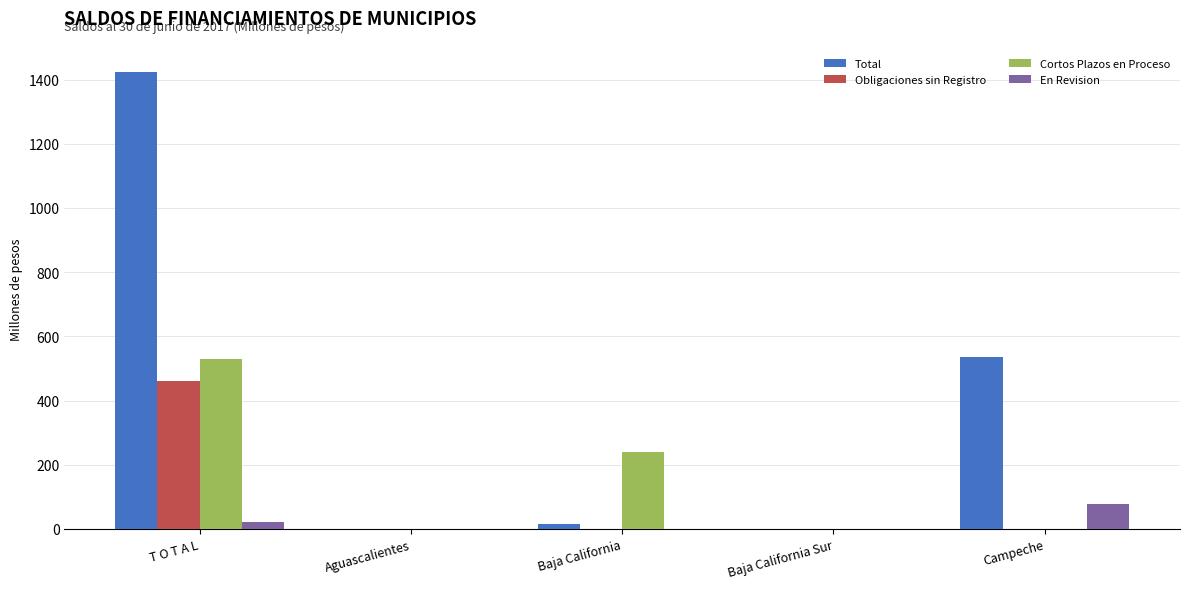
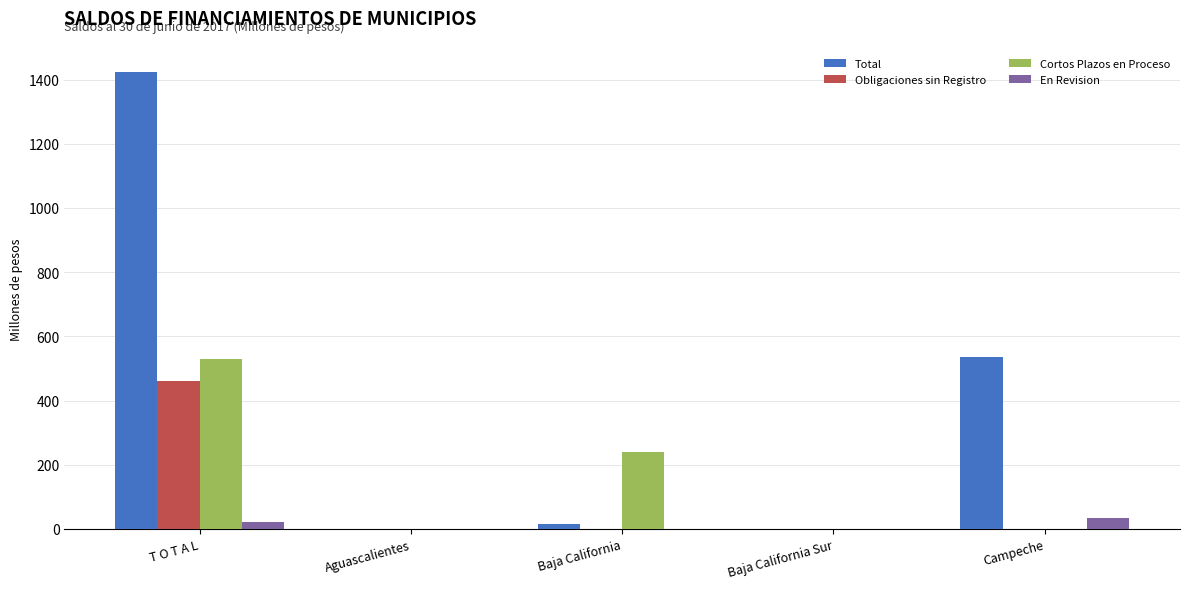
En Revision, Campeche: 80 -> 30
